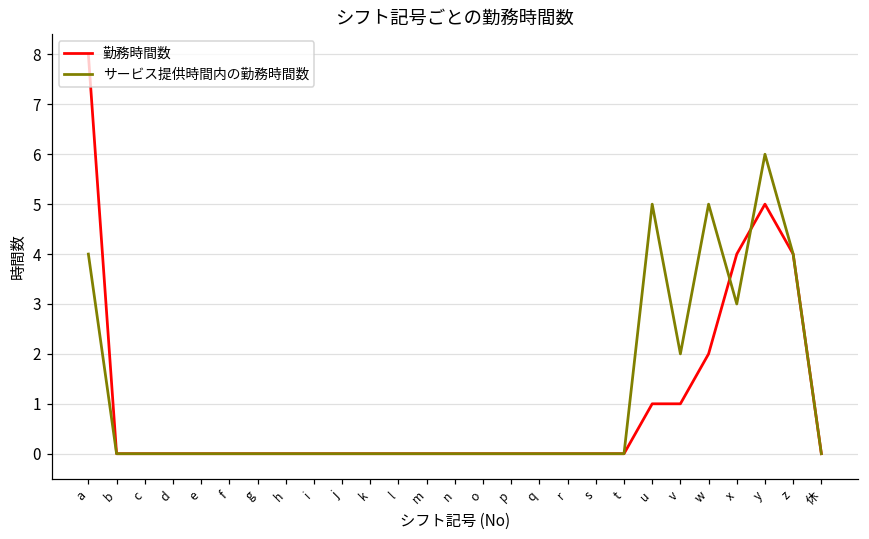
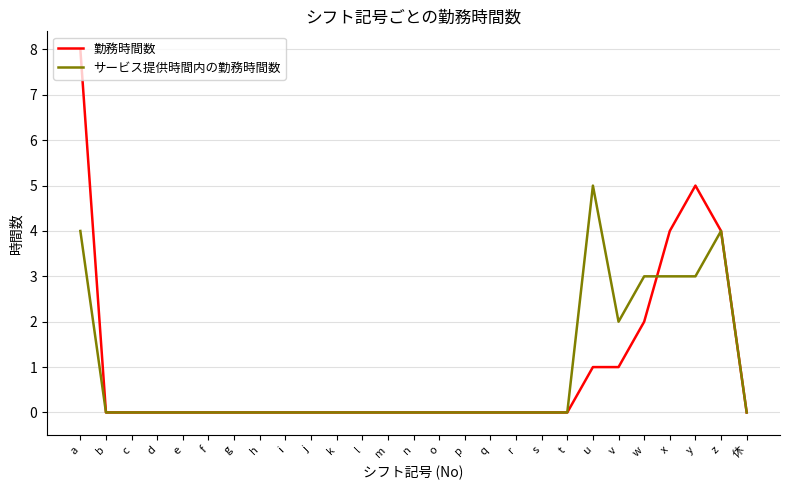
サービス提供時間内の勤務時間数, w: 5 -> 3
サービス提供時間内の勤務時間数, y: 6 -> 3
